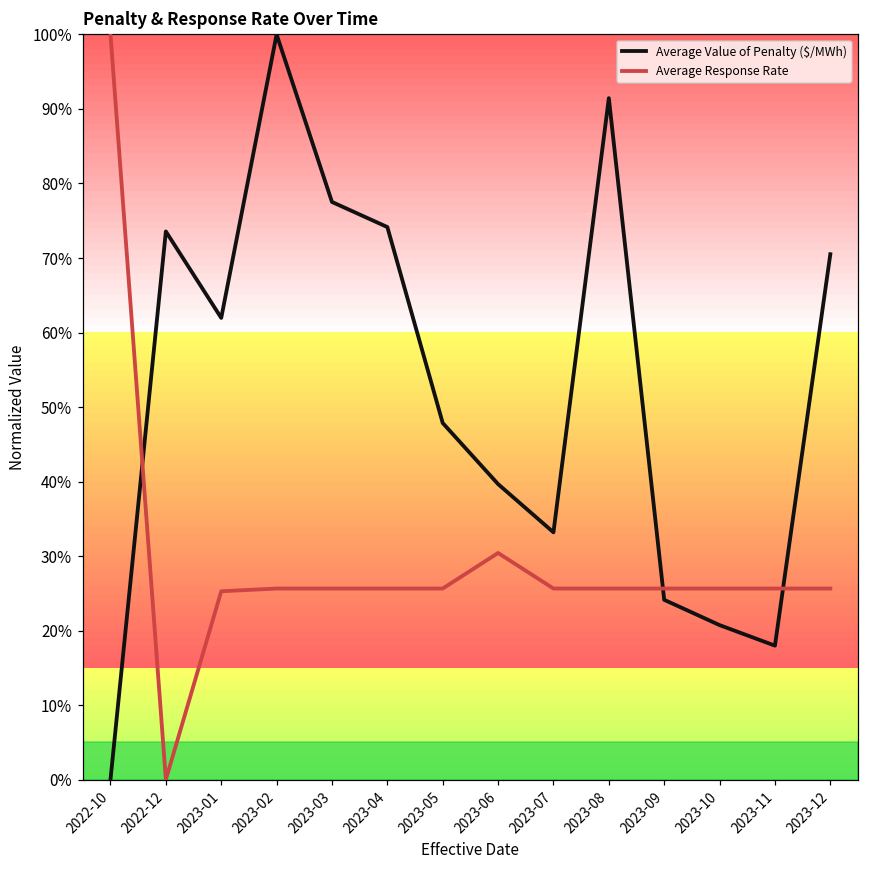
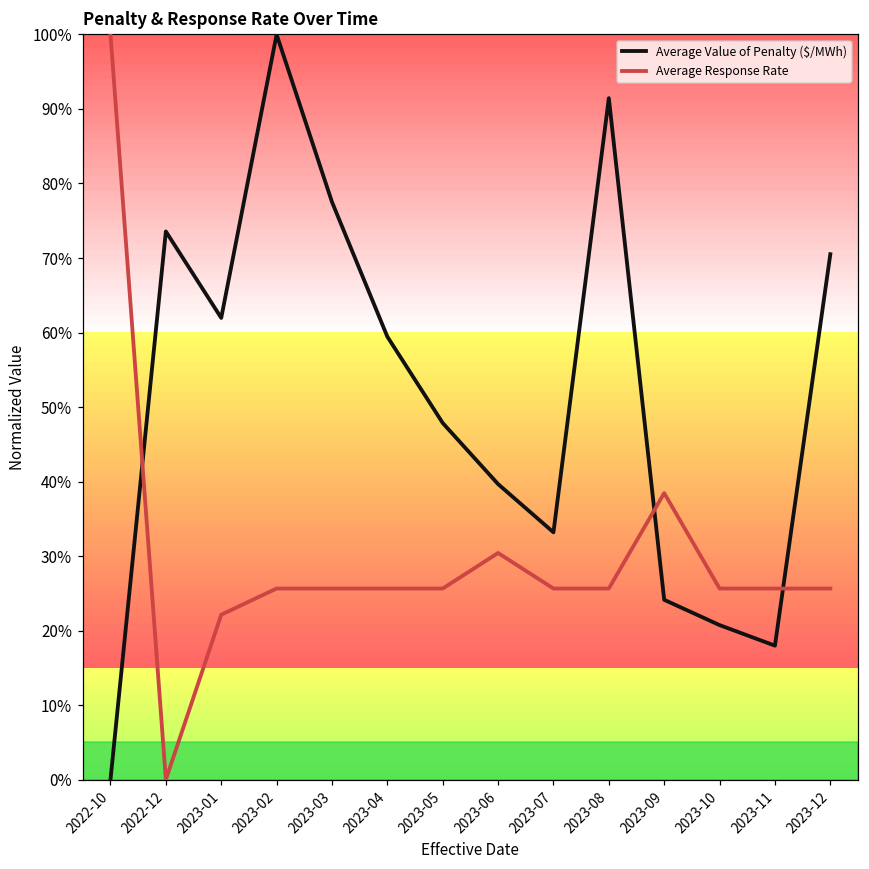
Average Response Rate, 2023-01: 25% -> 22%
Average Value of Penalty ($/MWh), 2023-04: 74% -> 59%
Average Response Rate, 2023-09: 26% -> 38%
